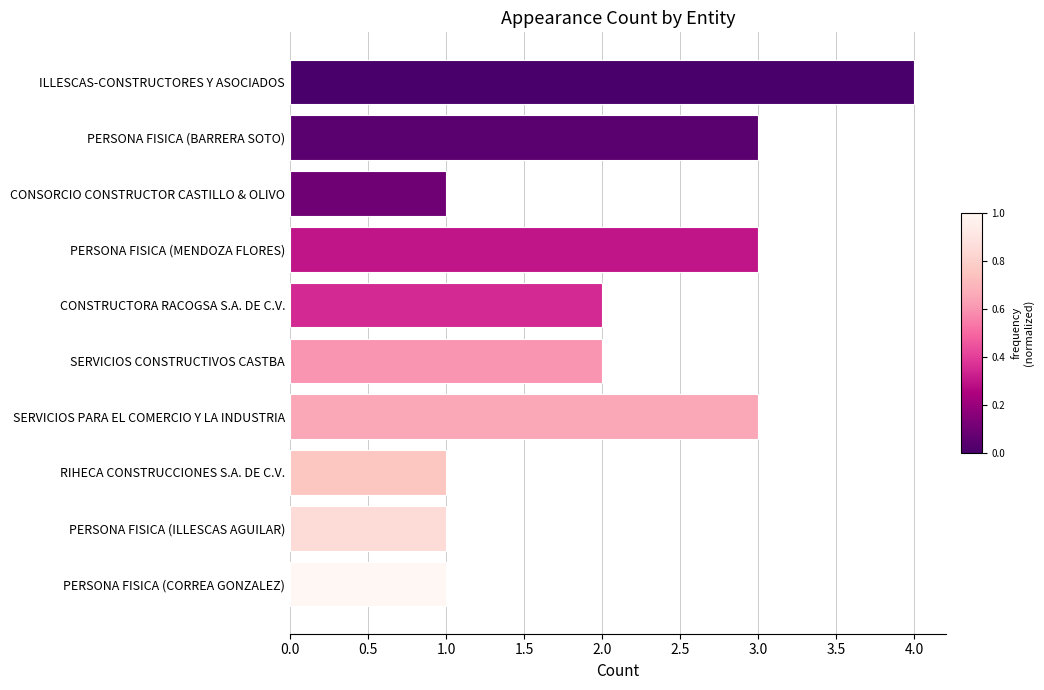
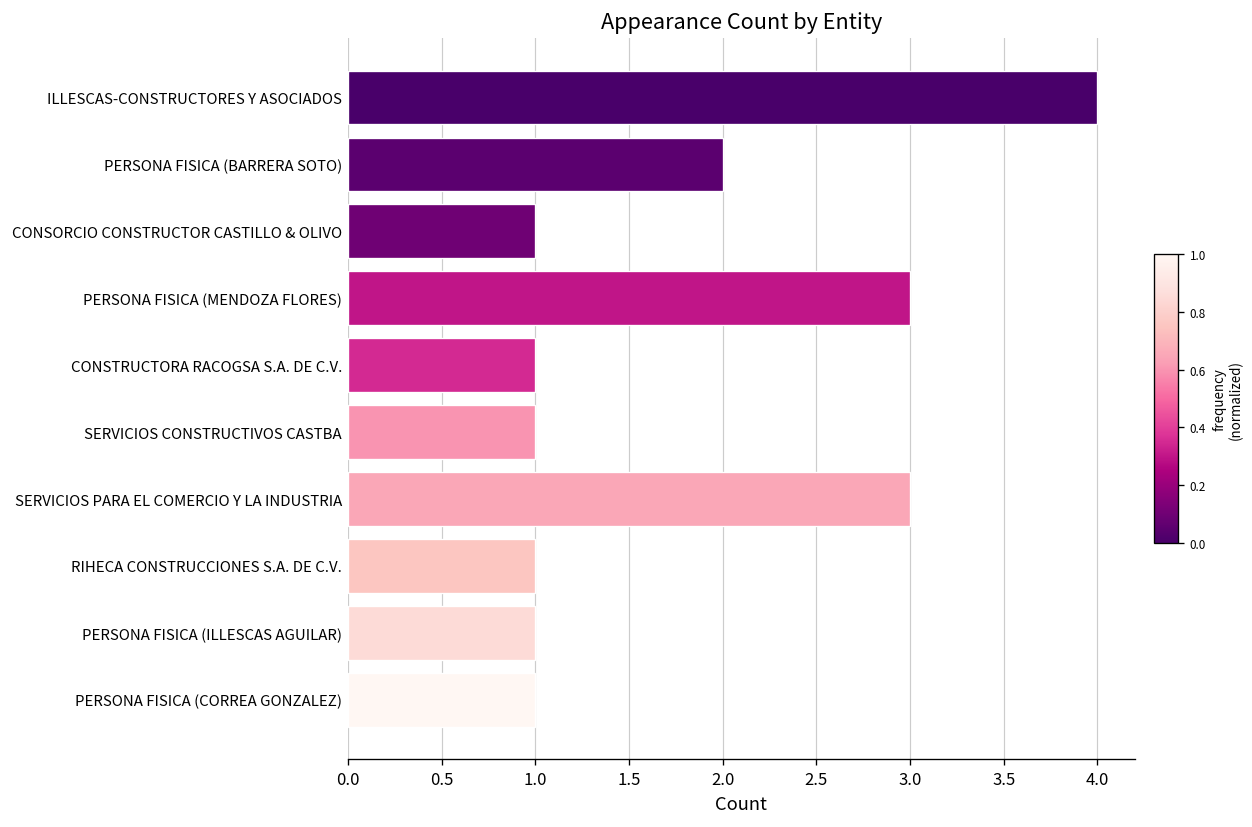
PERSONA FISICA (BARRERA SOTO): 3 -> 2
CONSTRUCTORA RACOGSA S.A. DE C.V.: 2 -> 1
SERVICIOS CONSTRUCTIVOS CASTBA: 2 -> 1
